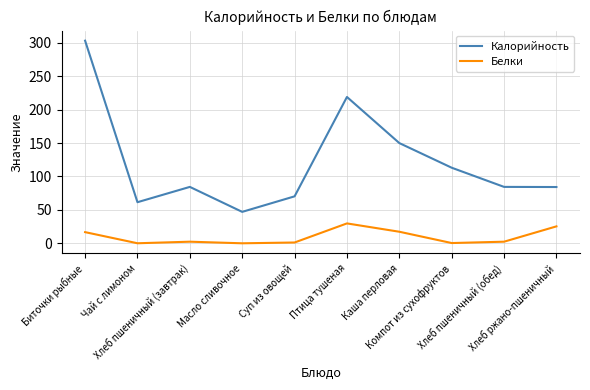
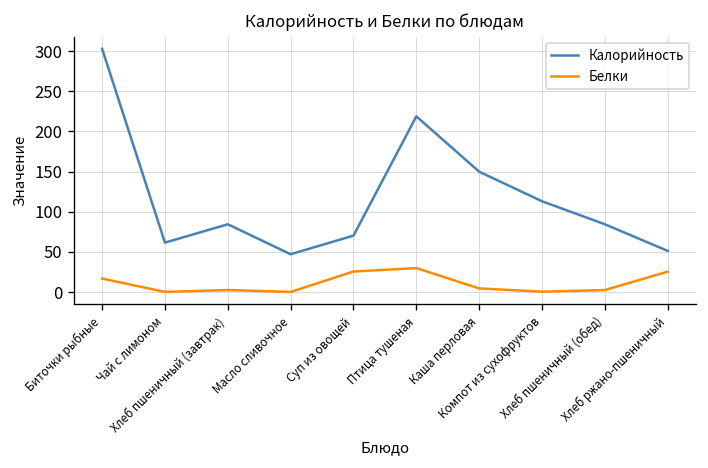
Белки, Суп из овощей: 0 -> 30
Белки, Каша перловая: 20 -> 0
Калорийность, Хлеб ржано-пшеничный: 80 -> 50
